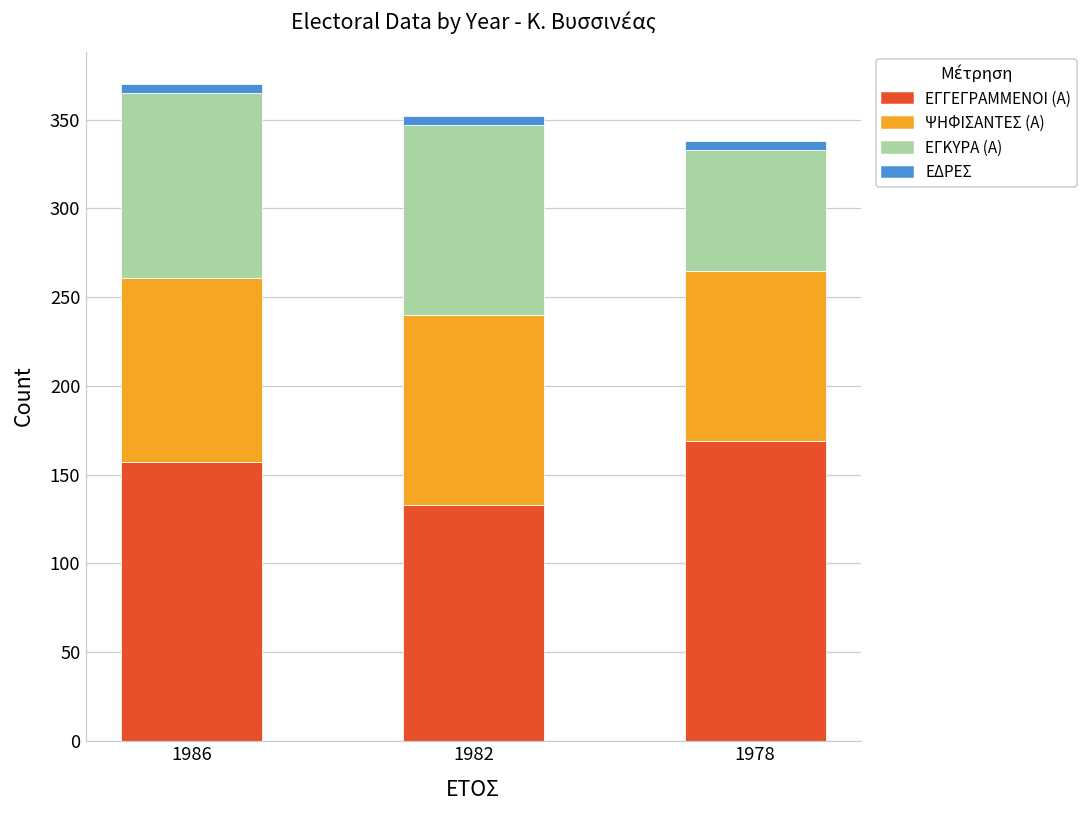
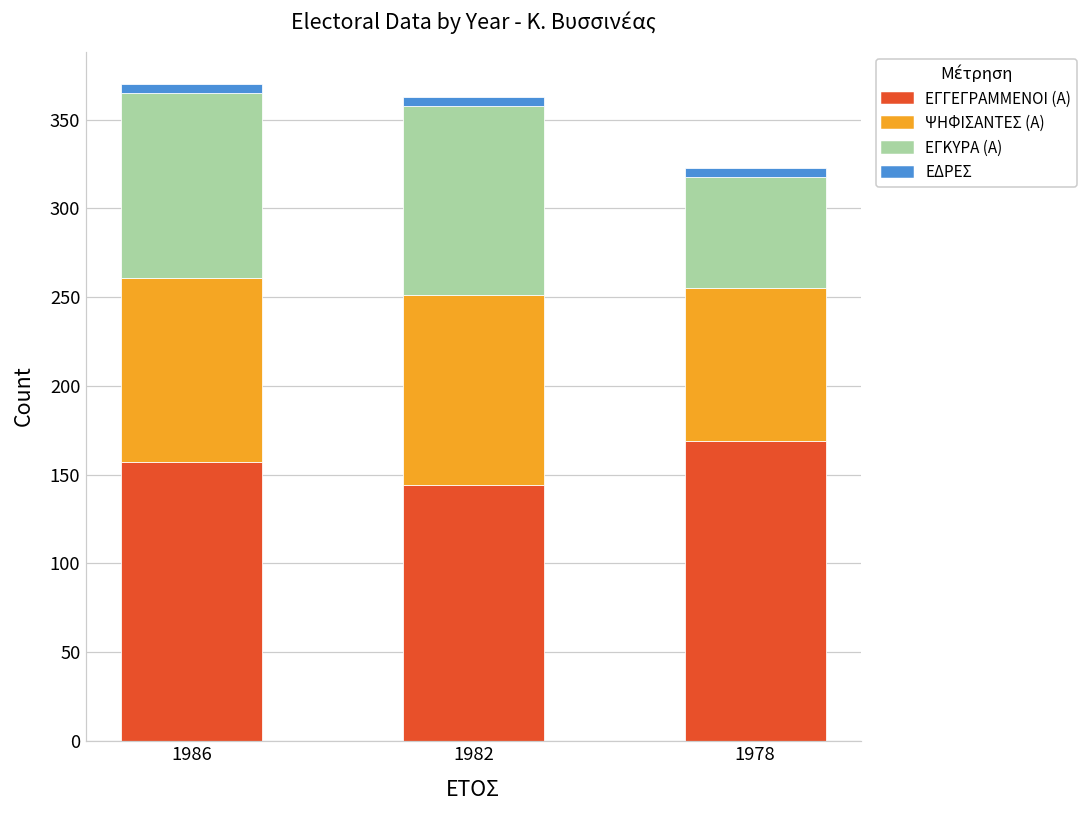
ΕΓΓΕΓΡΑΜΜΕΝΟΙ (Α), 1982: 133 -> 144
ΨΗΦΙΣΑΝΤΕΣ (Α), 1978: 96 -> 86
ΕΓΚΥΡΑ (Α), 1978: 68 -> 63
